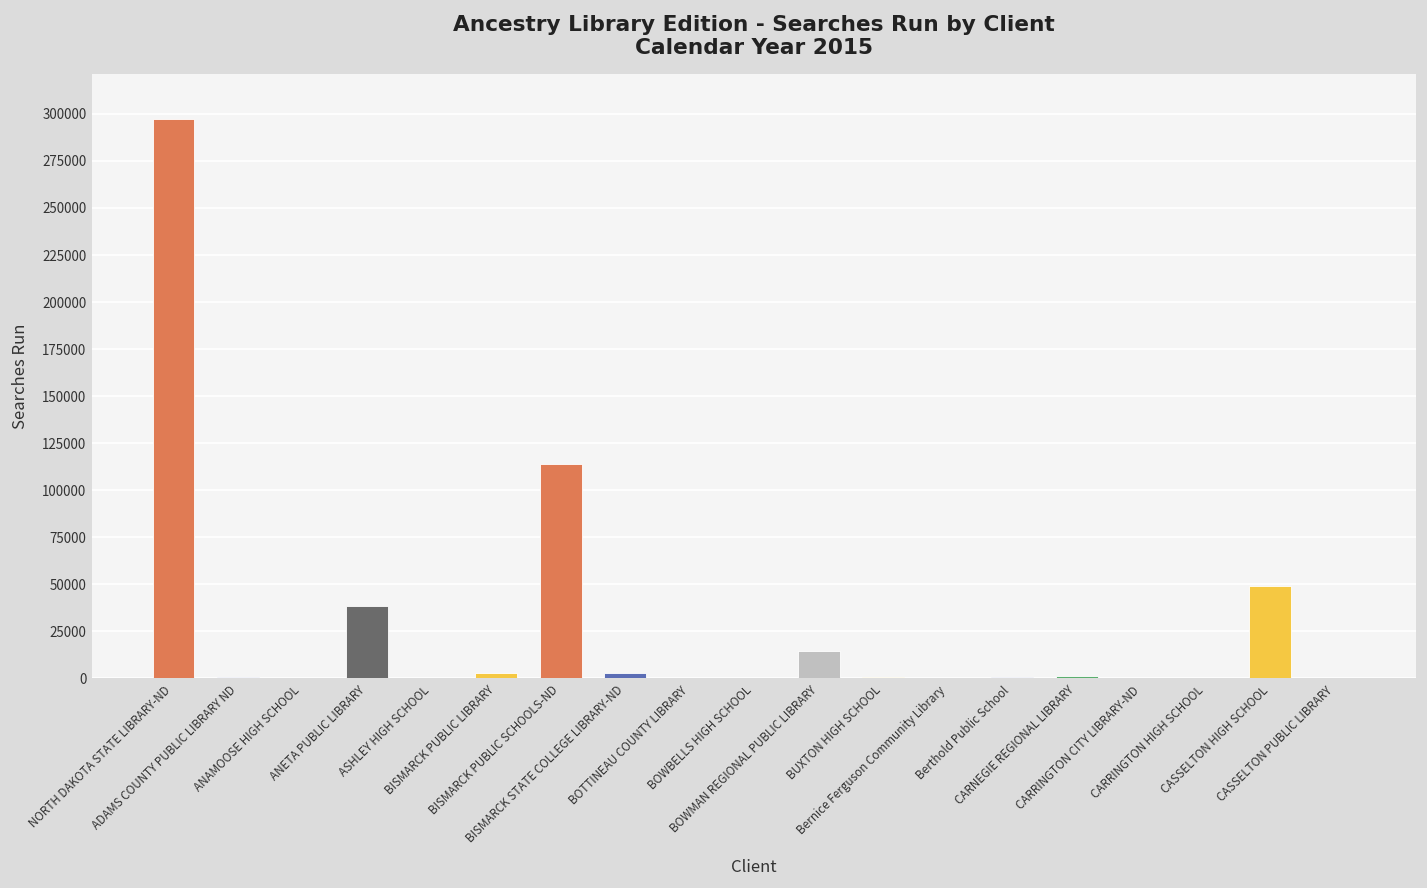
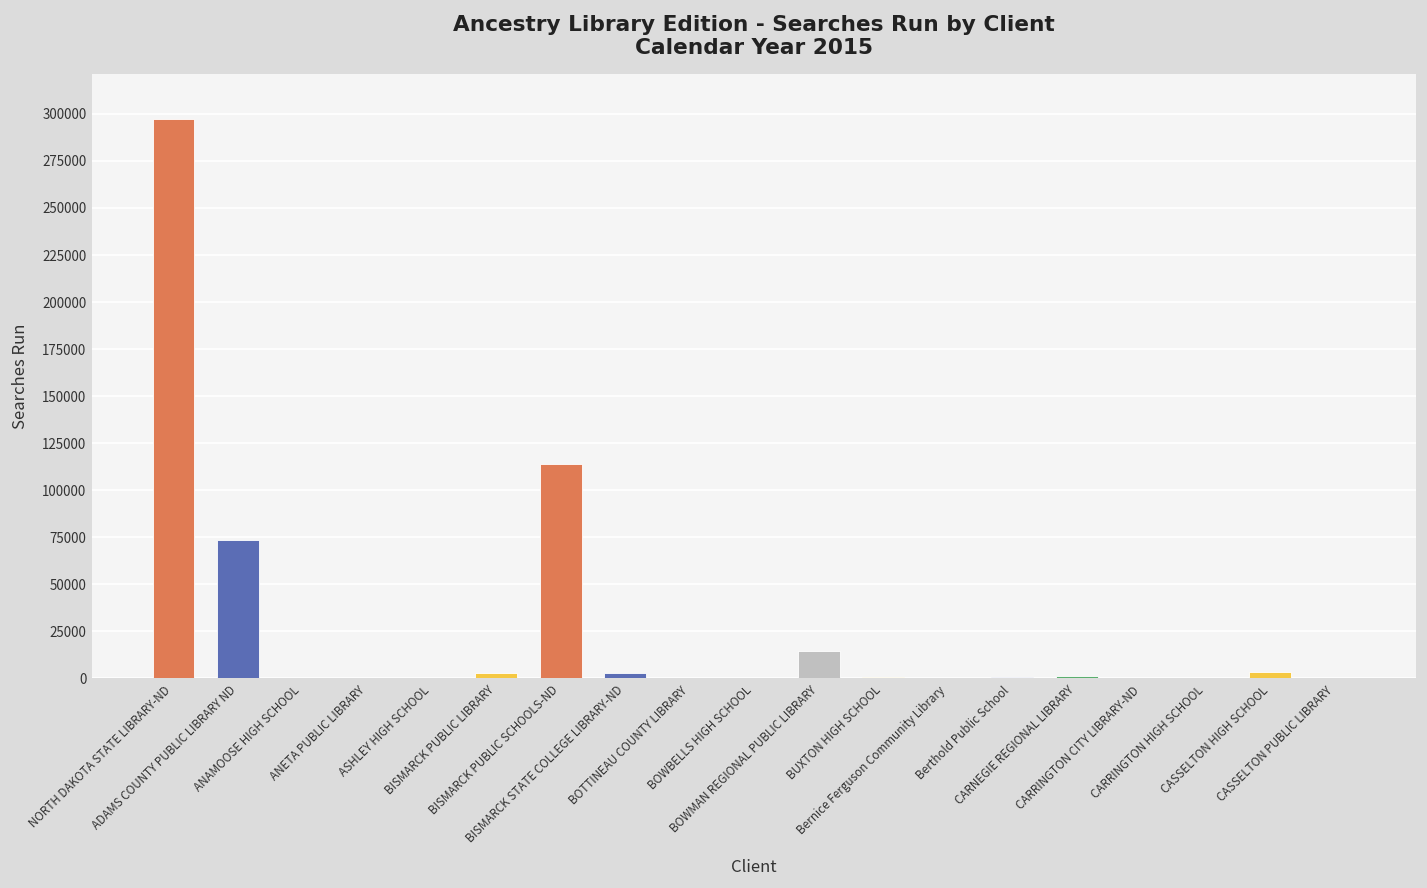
ADAMS COUNTY PUBLIC LIBRARY ND: 0 -> 73000
ANETA PUBLIC LIBRARY: 38000 -> 0
CASSELTON HIGH SCHOOL: 49000 -> 3000
